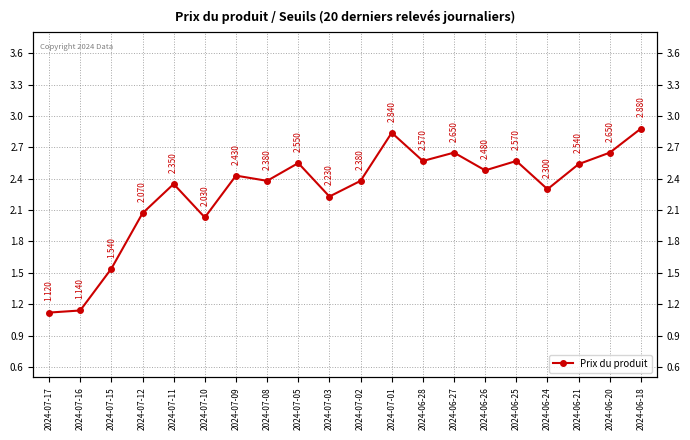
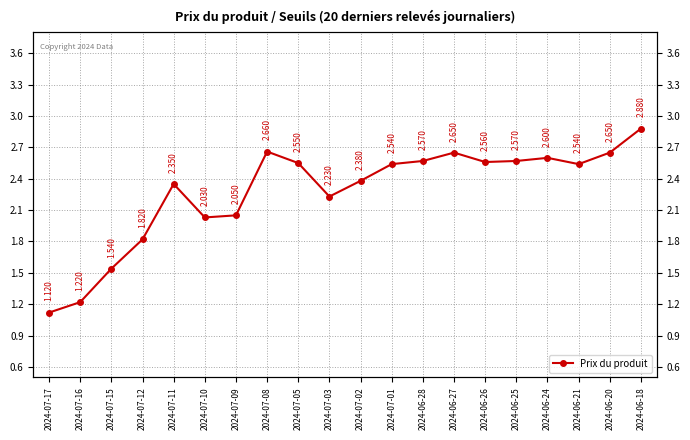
2024-07-16: 1.140 -> 1.220
2024-07-12: 2.070 -> 1.820
2024-07-09: 2.430 -> 2.050
2024-07-08: 2.380 -> 2.660
2024-07-01: 2.840 -> 2.540
2024-06-26: 2.480 -> 2.560
2024-06-24: 2.300 -> 2.600
